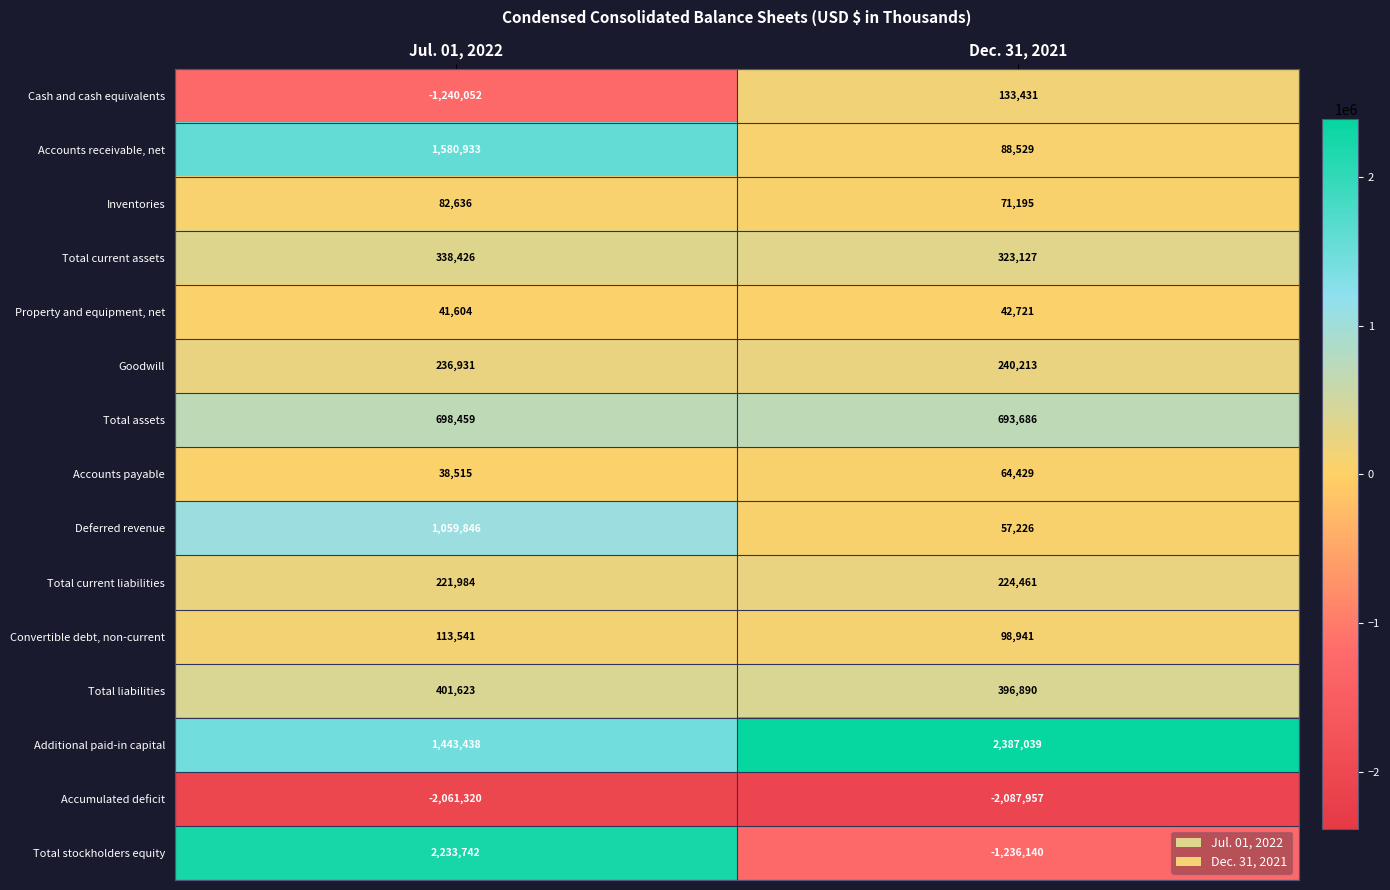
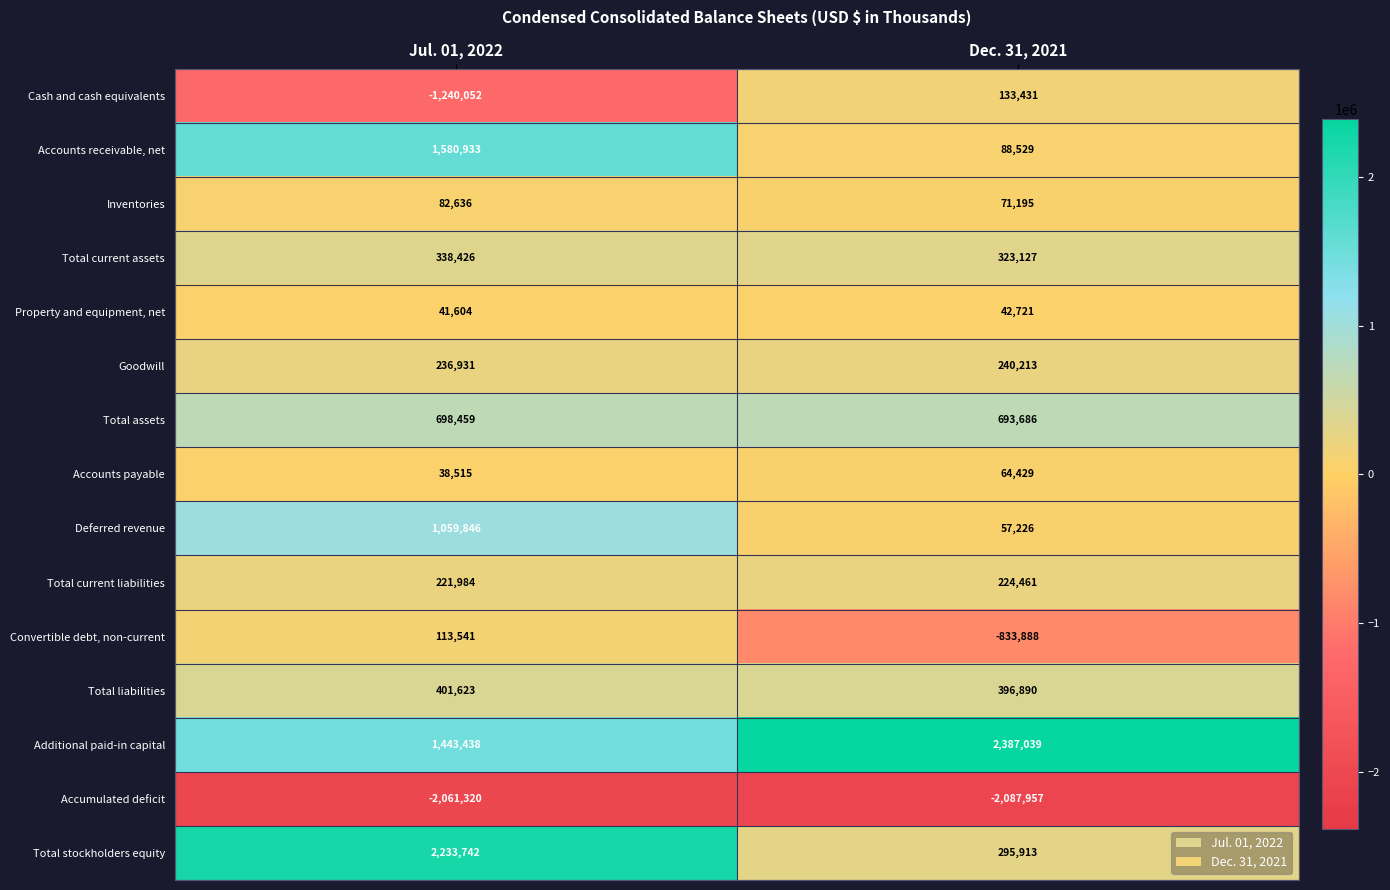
Convertible debt, non-current, Dec. 31, 2021: 98,941 -> -833,888
Total stockholders equity, Dec. 31, 2021: -1,236,140 -> 295,913
